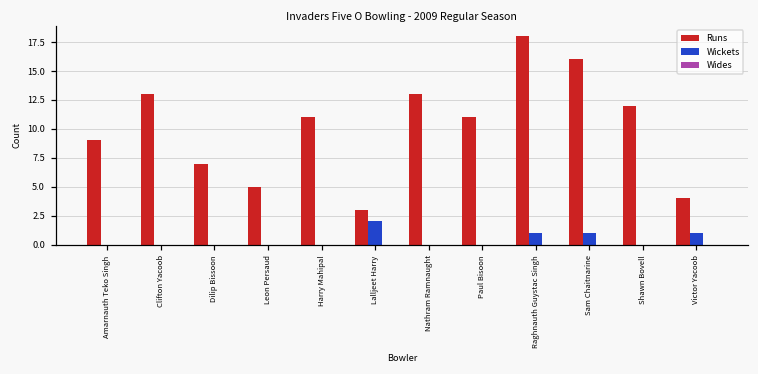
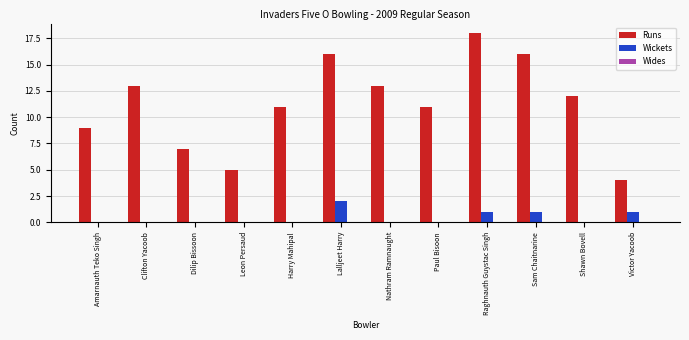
Runs, Lalljeet Harry: 3 -> 16
